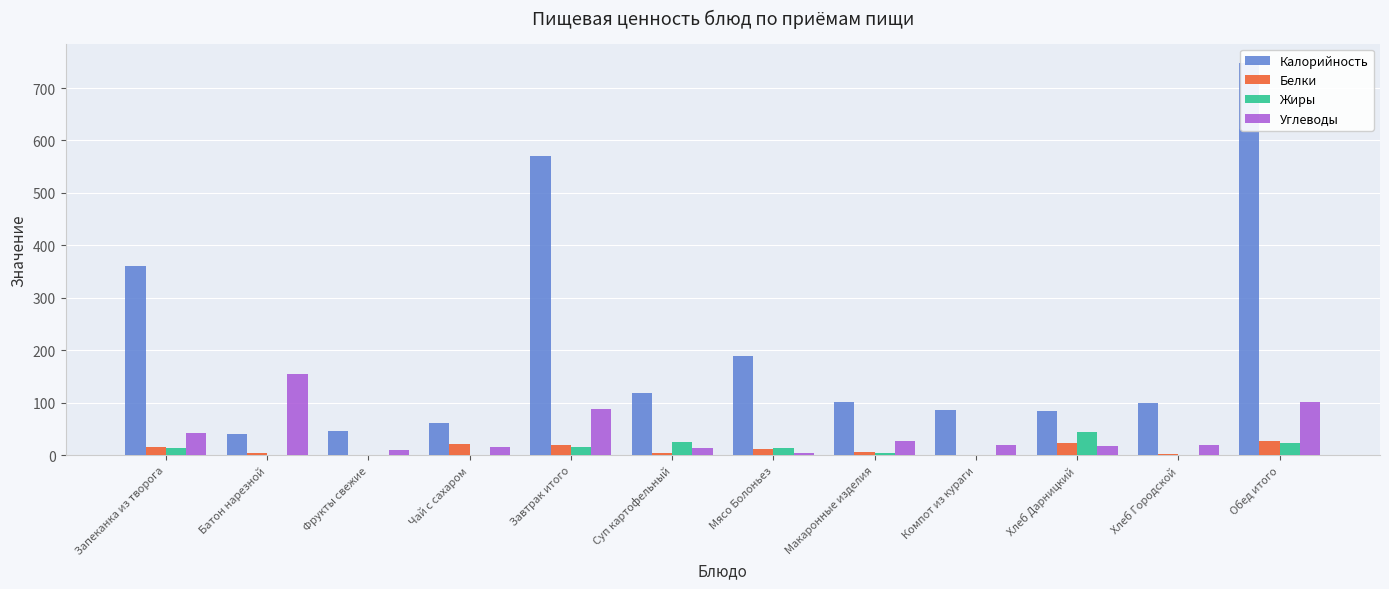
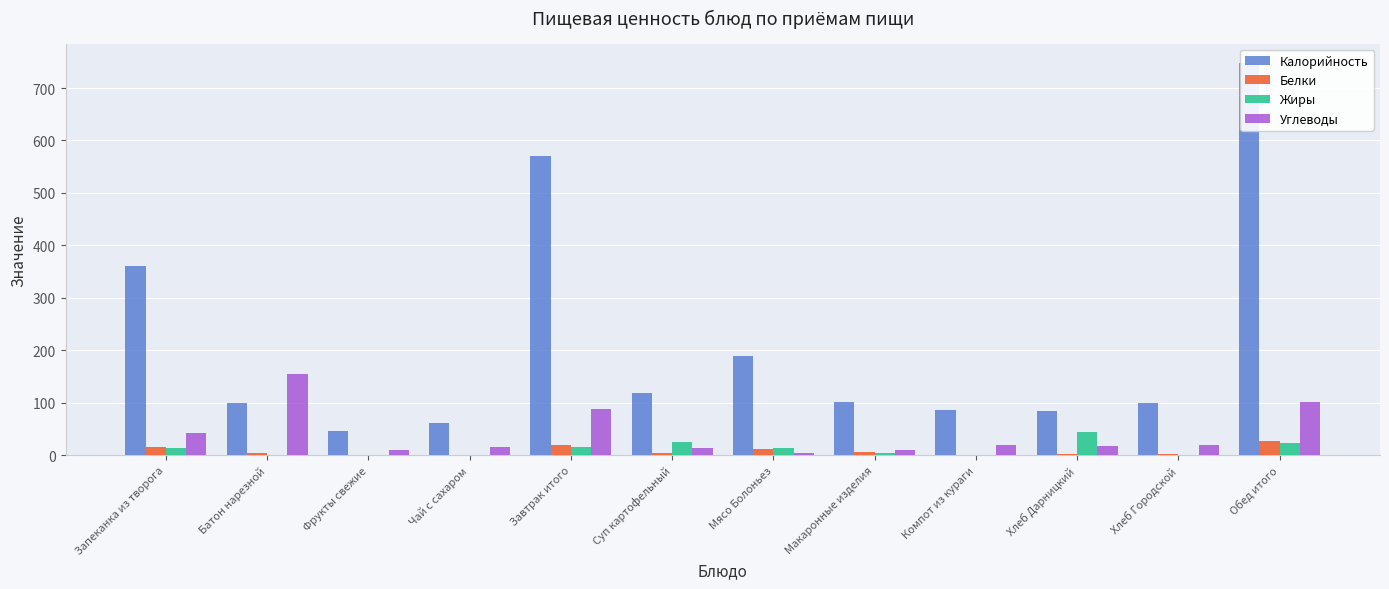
Калорийность, Батон нарезной: 40 -> 100
Белки, Чай с сахаром: 20 -> 0
Углеводы, Макаронные изделия: 30 -> 10
Белки, Хлеб Дарницкий: 20 -> 0
